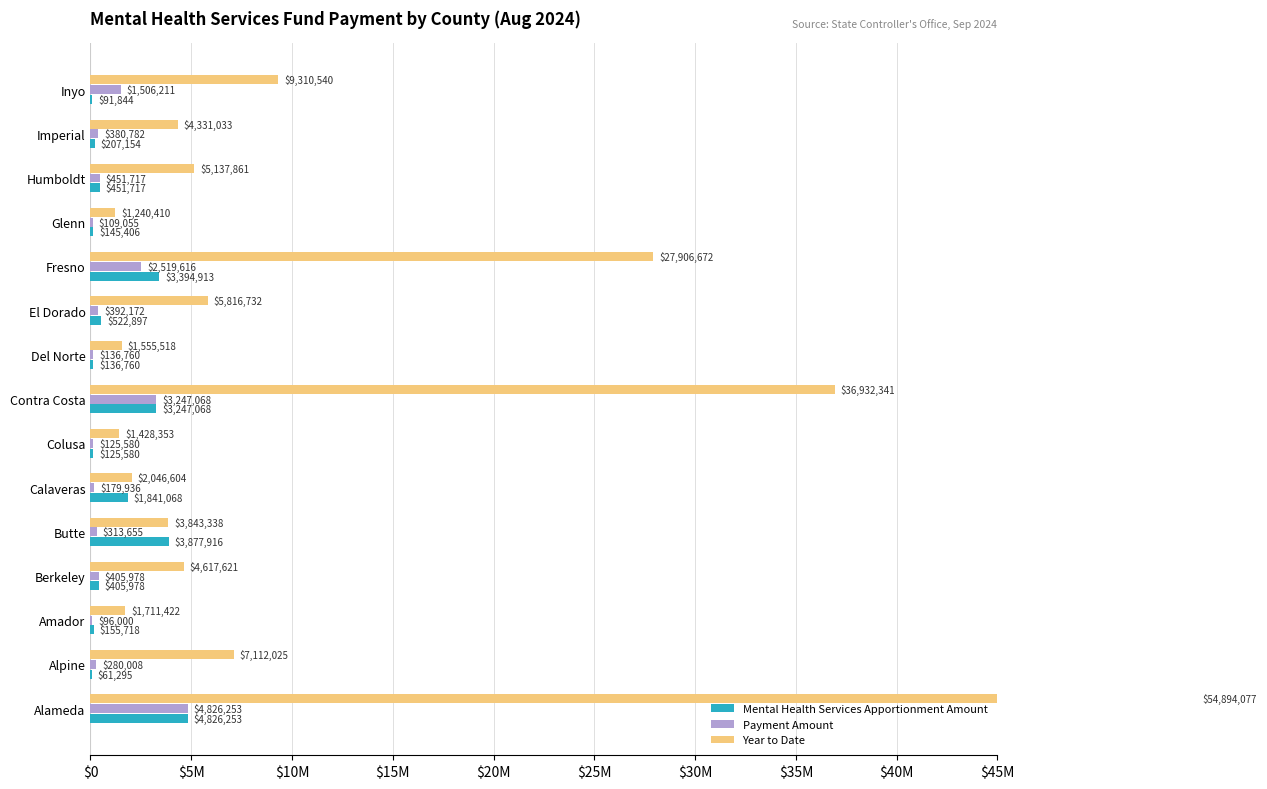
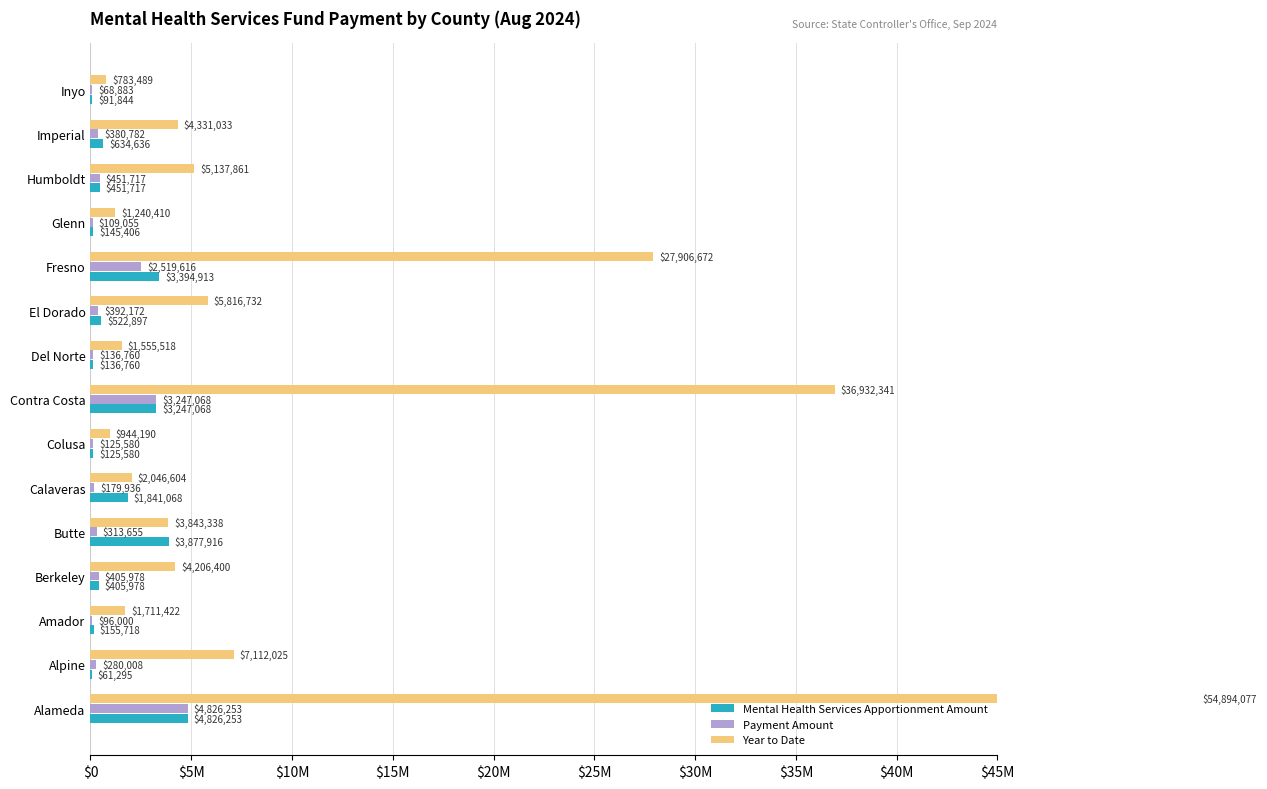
Year to Date, Inyo: $9,310,540 -> $783,489
Payment Amount, Inyo: $1,506,211 -> $68,883
Mental Health Services Apportionment Amount, Imperial: $207,154 -> $634,636
Year to Date, Colusa: $1,428,353 -> $944,190
Year to Date, Berkeley: $4,617,621 -> $4,206,400
